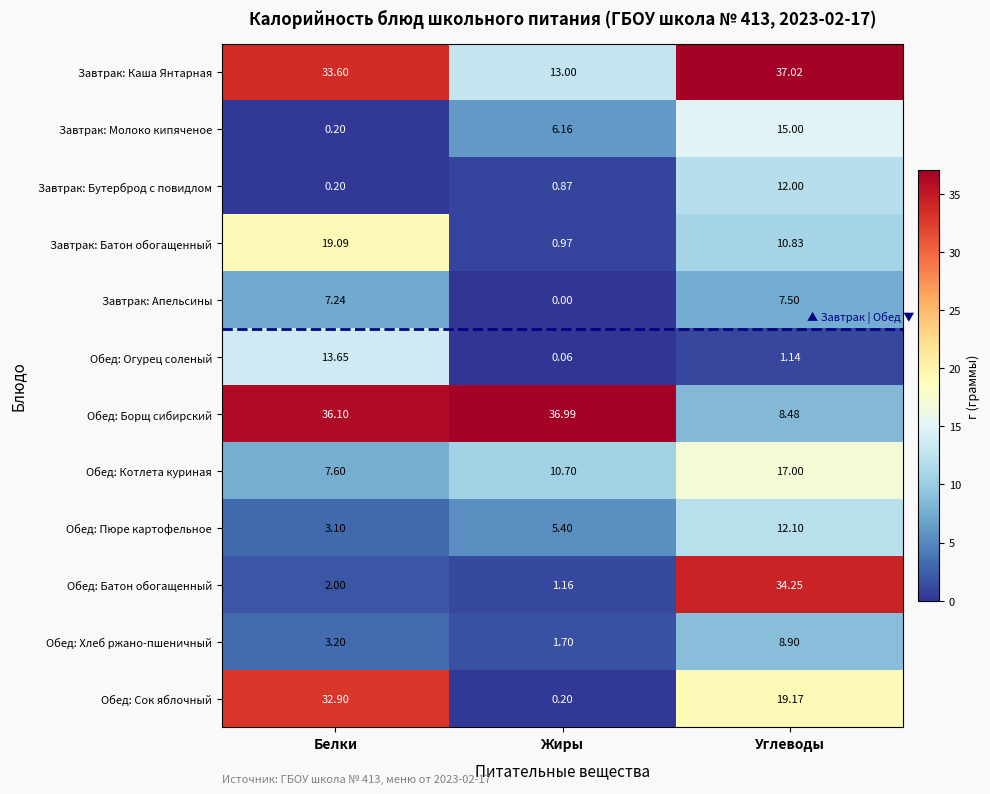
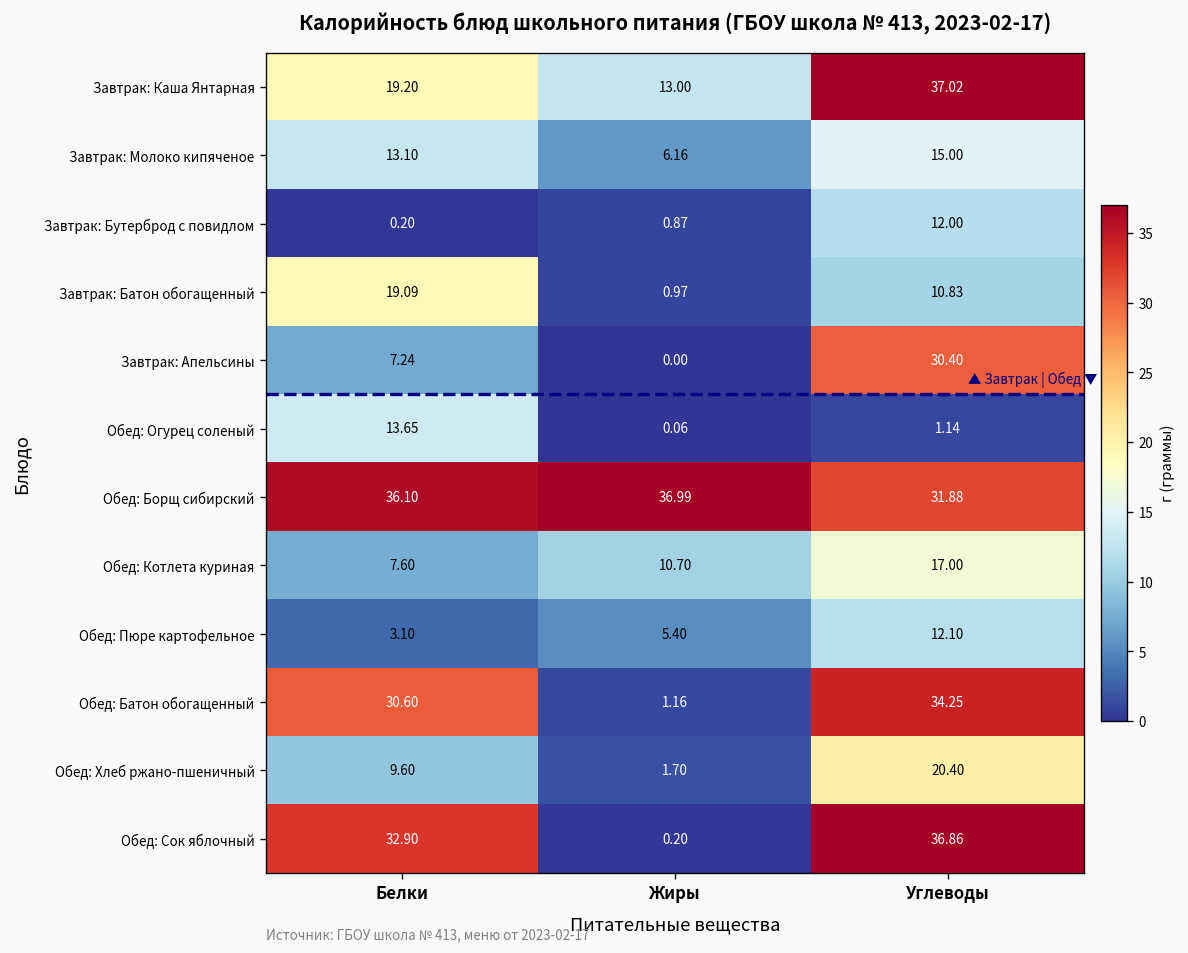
Завтрак: Каша Янтарная, Белки: 33.60 -> 19.20
Завтрак: Молоко кипяченое, Белки: 0.20 -> 13.10
Завтрак: Апельсины, Углеводы: 7.50 -> 30.40
Обед: Борщ сибирский, Углеводы: 8.48 -> 31.88
Обед: Батон обогащенный, Белки: 2.00 -> 30.60
Обед: Хлеб ржано-пшеничный, Белки: 3.20 -> 9.60
Обед: Хлеб ржано-пшеничный, Углеводы: 8.90 -> 20.40
Обед: Сок яблочный, Углеводы: 19.17 -> 36.86
